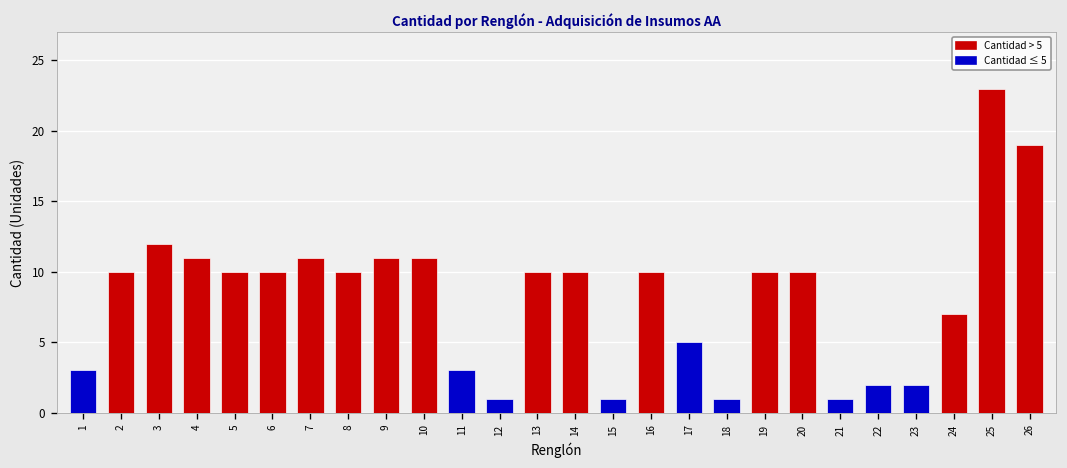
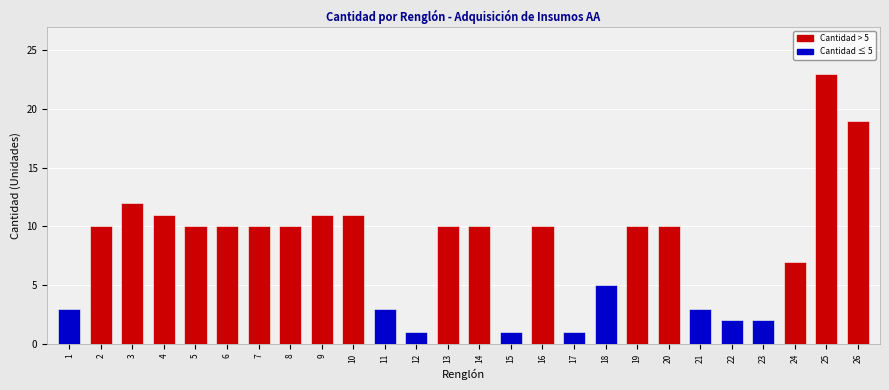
7: 11 -> 10
17: 5 -> 1
18: 1 -> 5
21: 1 -> 3
